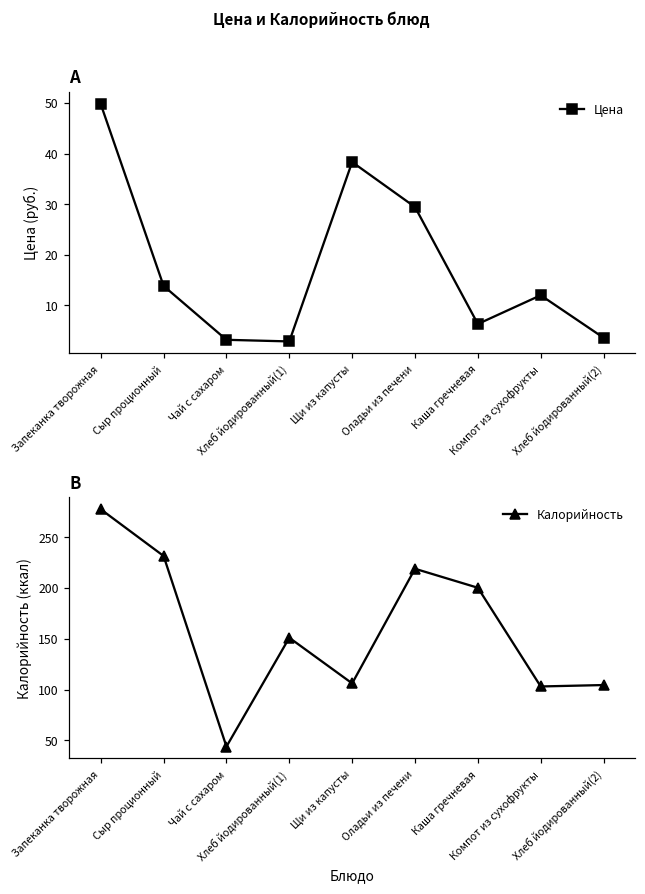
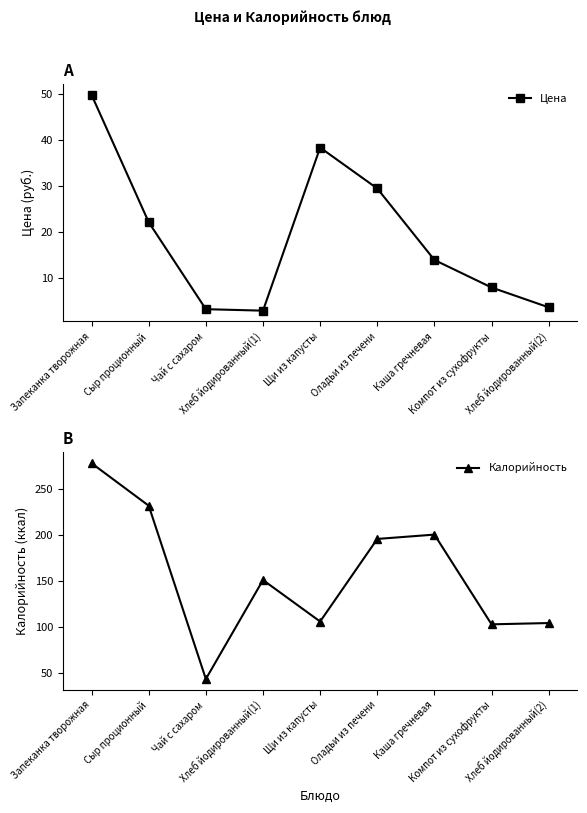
A, Сыр проционный: 14 -> 22
A, Каша гречневая: 6 -> 14
A, Компот из сухофрукты: 12 -> 8
B, Оладьи из печени: 220 -> 200
